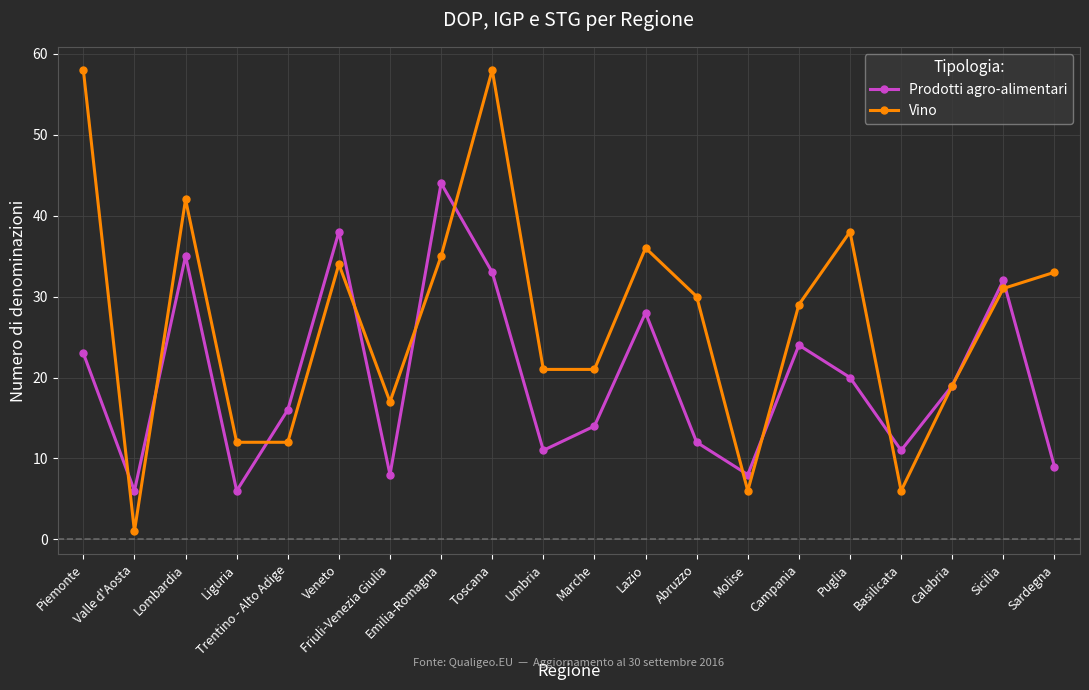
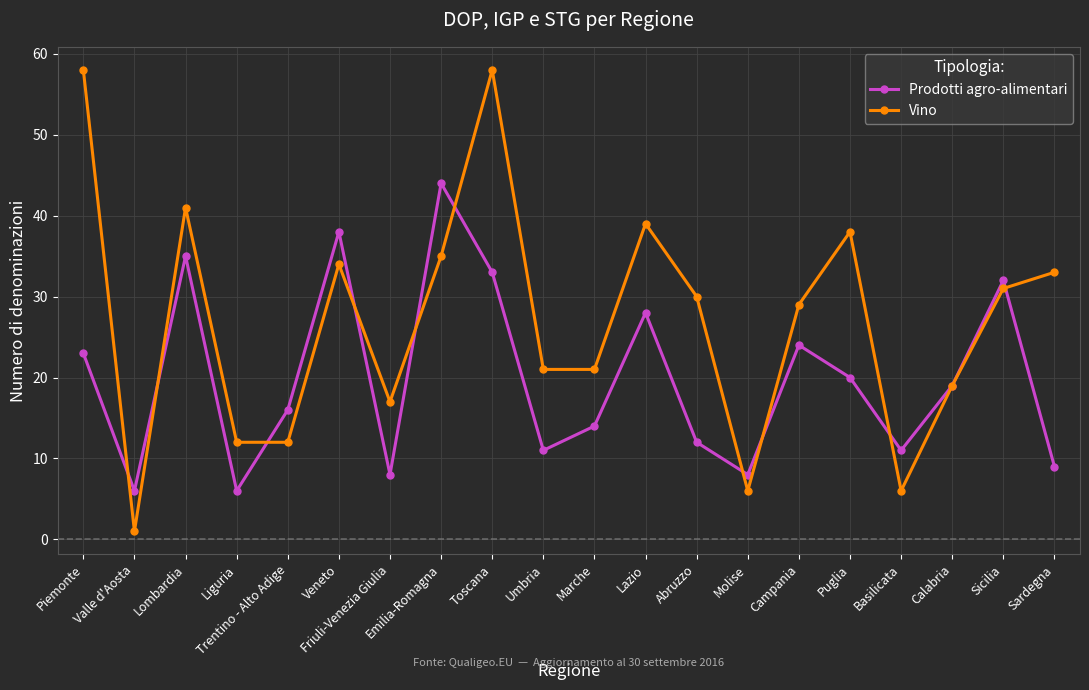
Vino, Lombardia: 42 -> 41
Vino, Lazio: 36 -> 39
